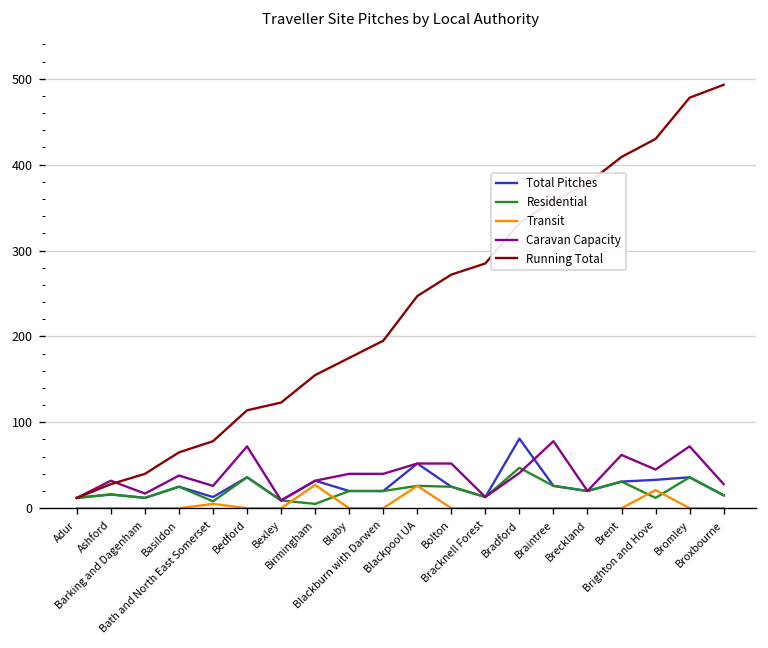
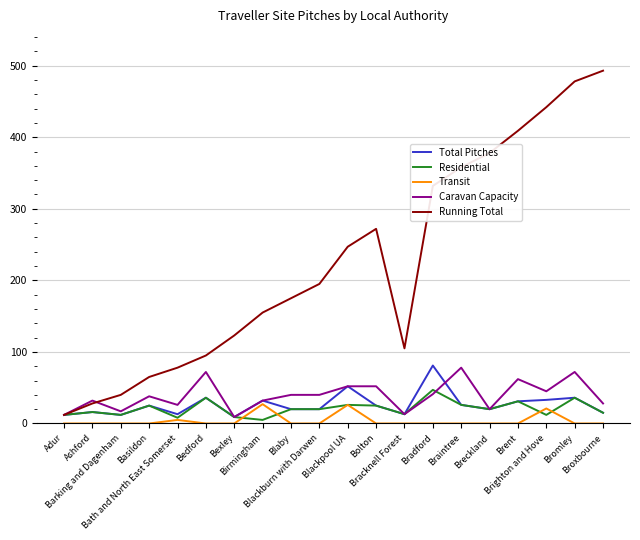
Running Total, Bedford: 110 -> 100
Running Total, Bracknell Forest: 290 -> 110
Running Total, Brighton and Hove: 430 -> 440
